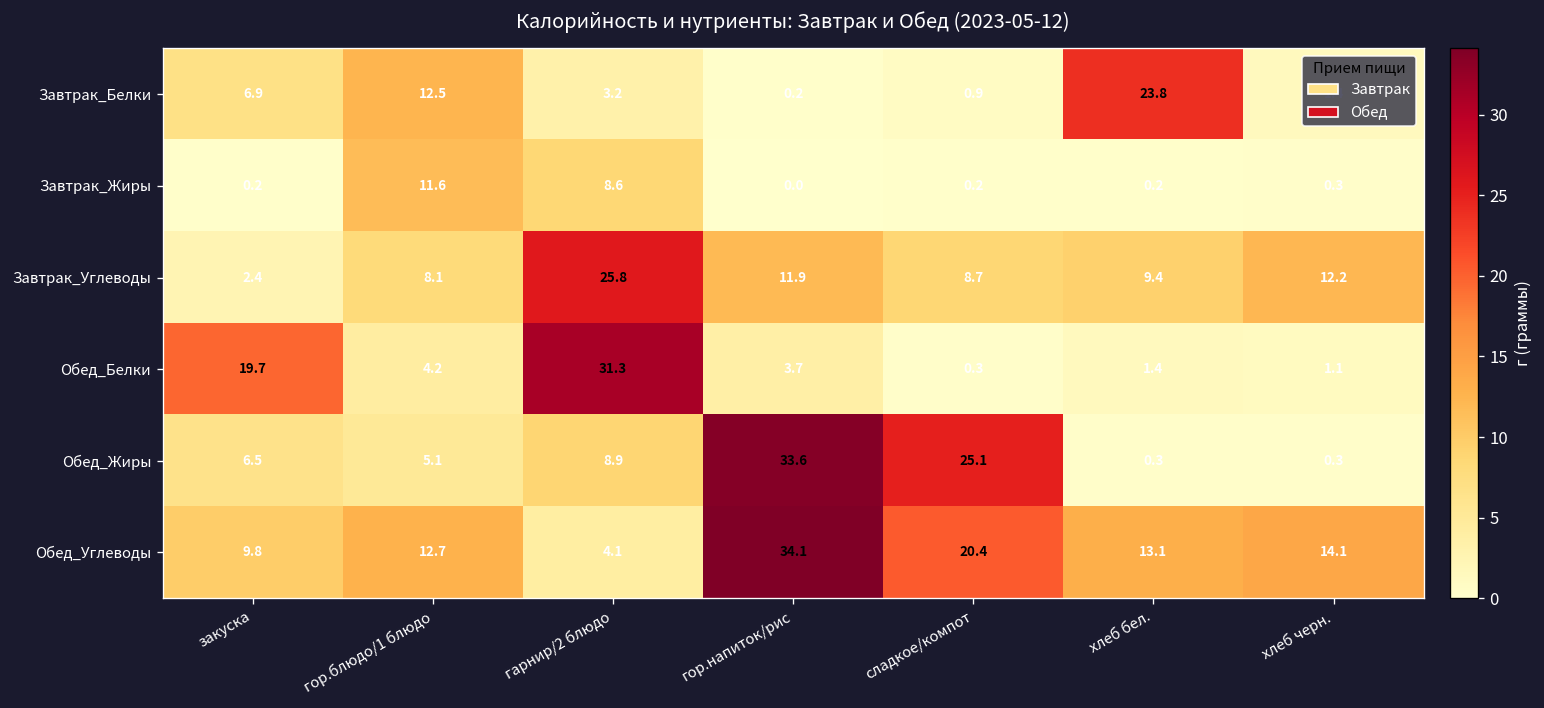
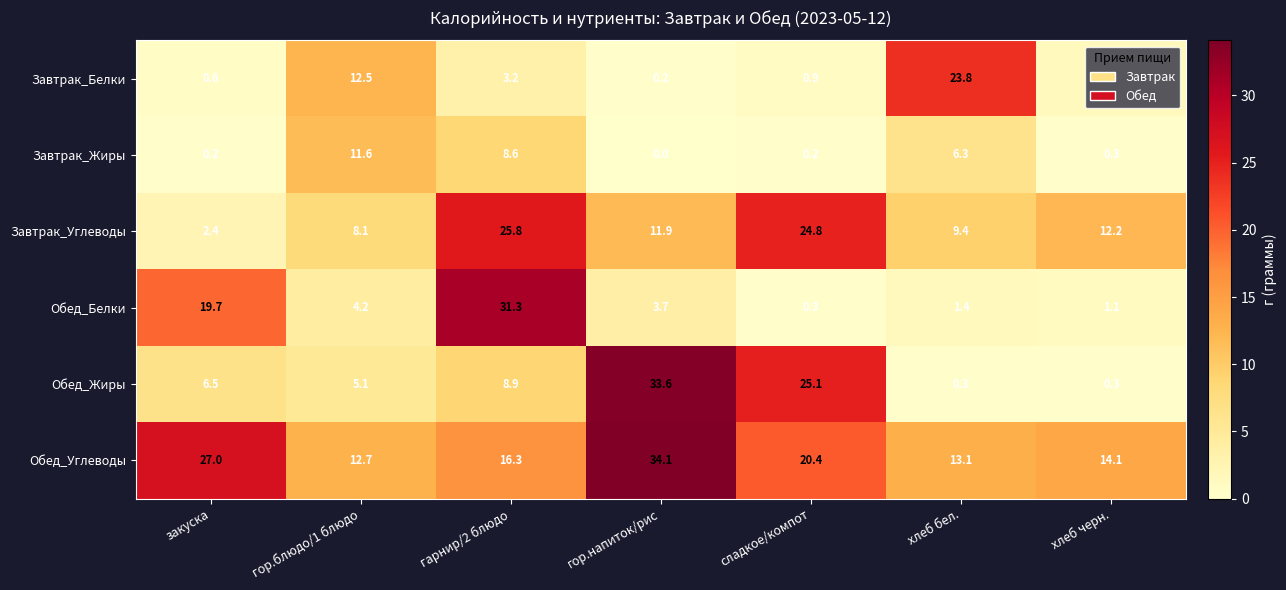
Завтрак_Белки, закуска: 6.9 -> 0.6
Завтрак_Жиры, хлеб бел.: 0.2 -> 6.3
Завтрак_Углеводы, сладкое/компот: 8.7 -> 24.8
Обед_Углеводы, закуска: 9.8 -> 27.0
Обед_Углеводы, гарнир/2 блюдо: 4.1 -> 16.3
